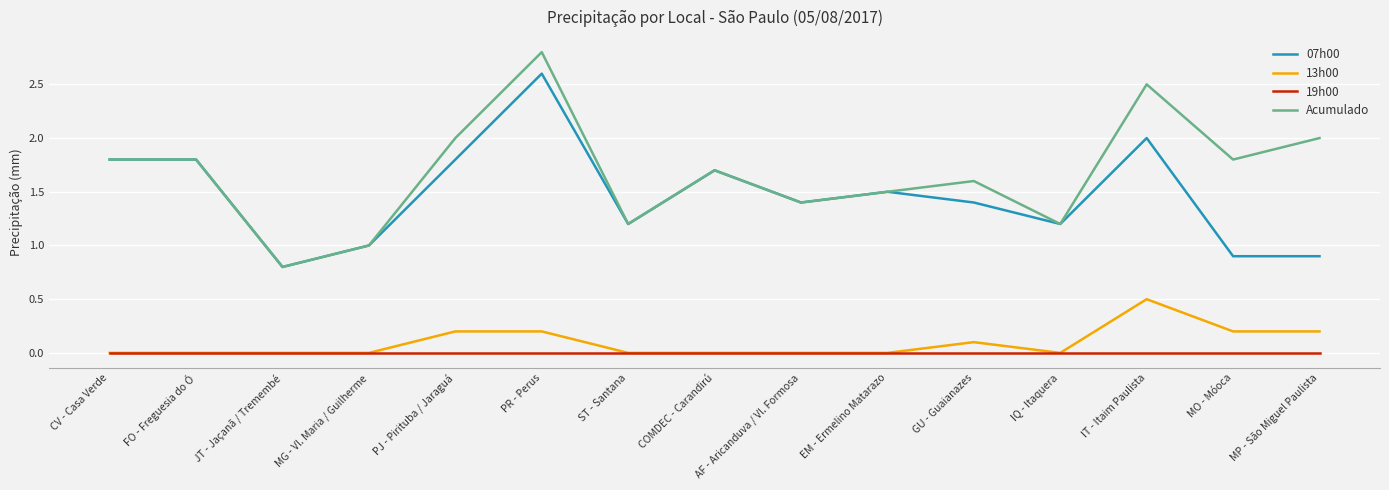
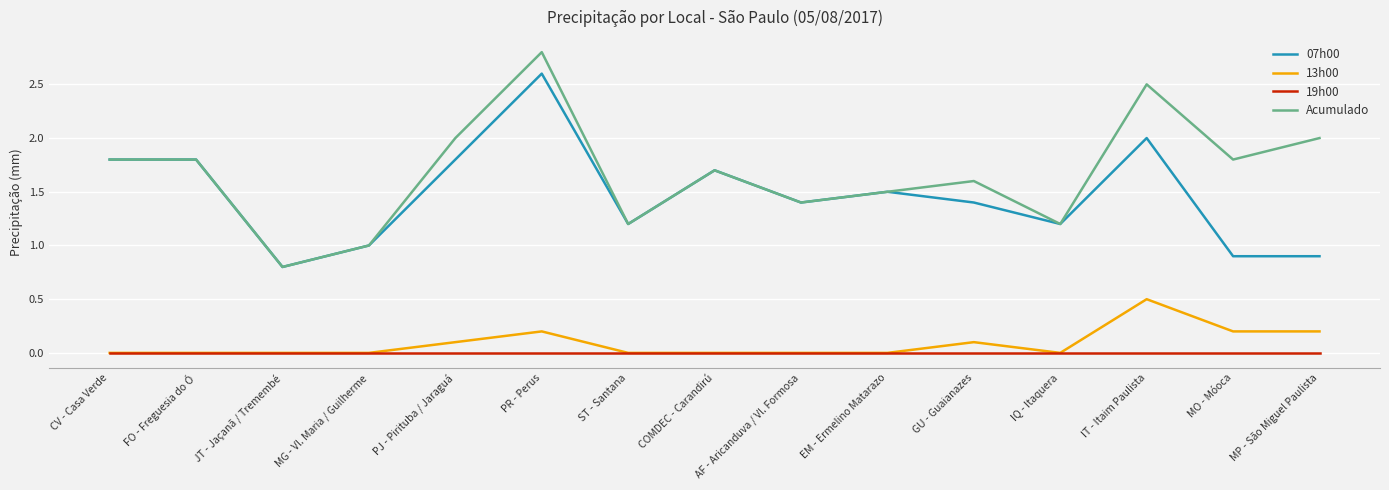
13h00, PJ - Pirituba / Jaraguá: 0.2 -> 0.1
